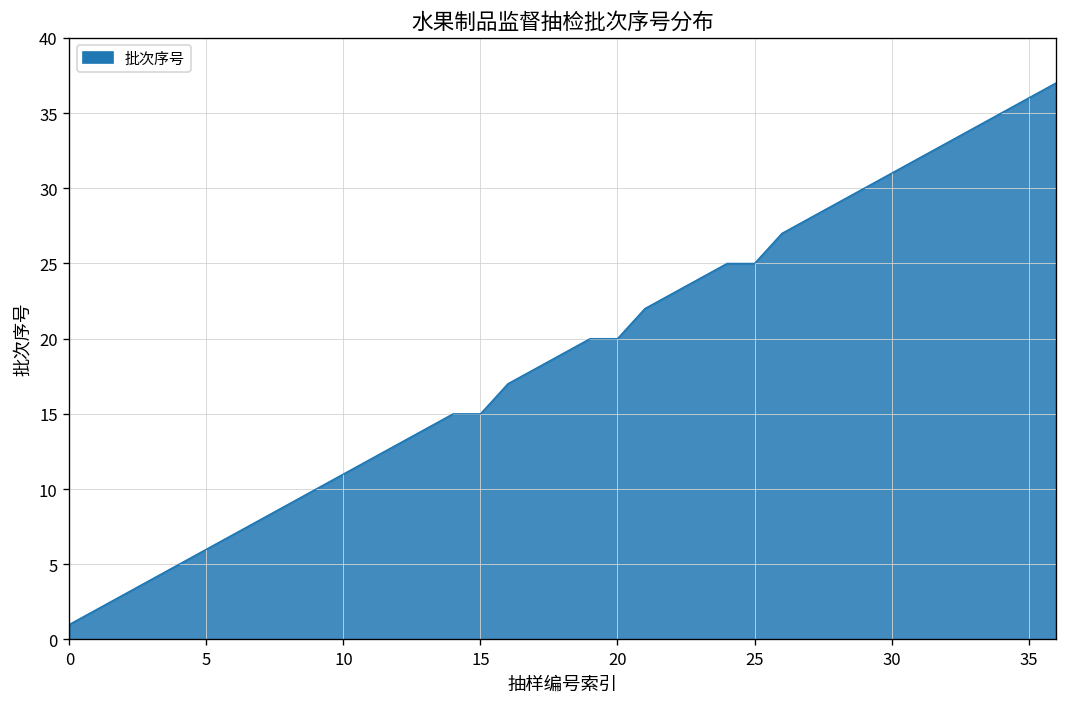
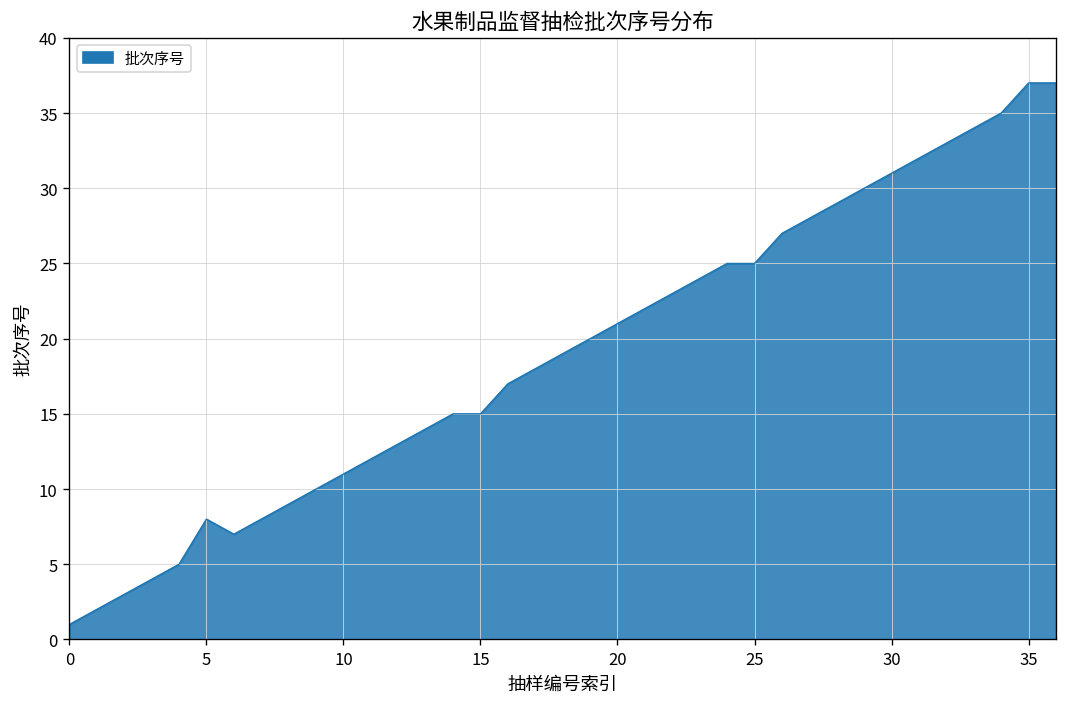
5: 6 -> 8
20: 20 -> 21
35: 36 -> 37
